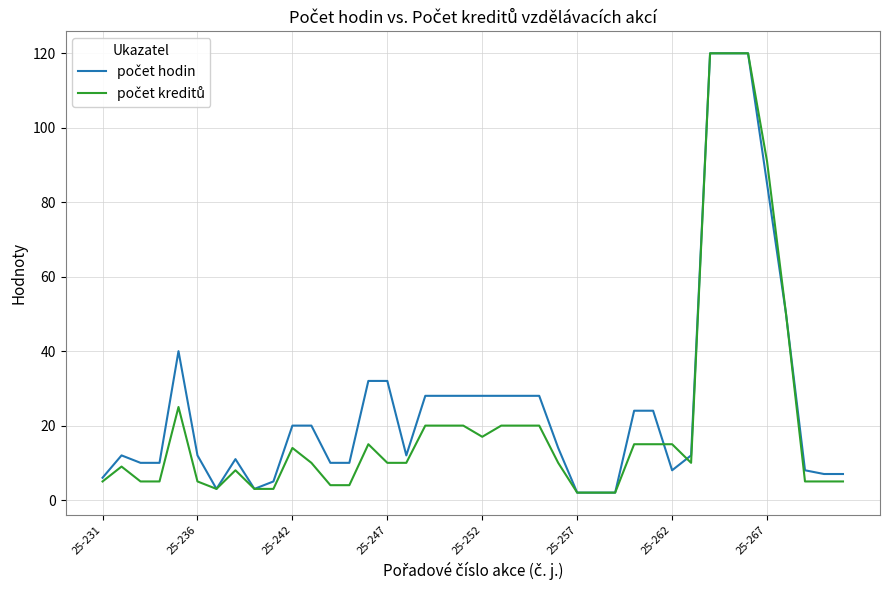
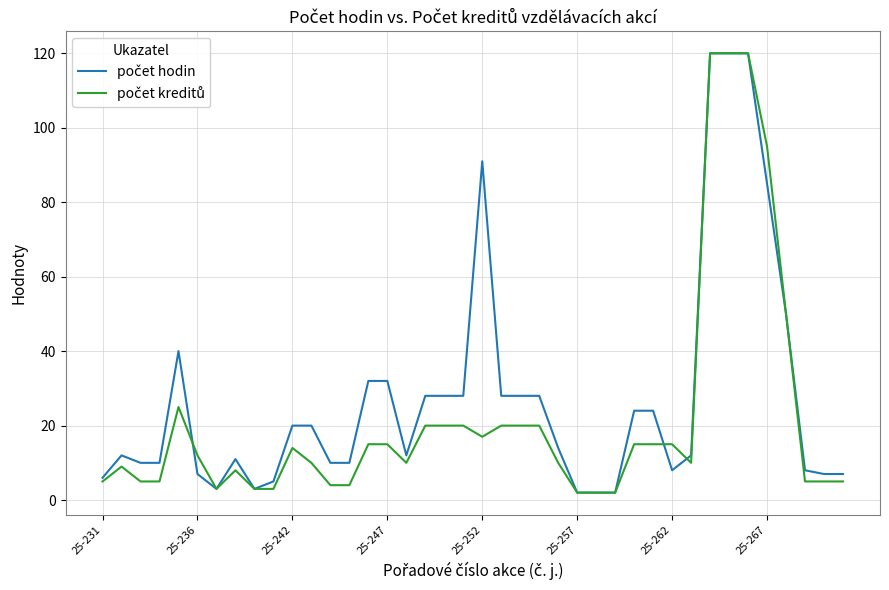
počet hodin, 25-236: 12 -> 7
počet kreditů, 25-236: 5 -> 12
počet kreditů, 25-247: 10 -> 15
počet hodin, 25-252: 28 -> 91
počet kreditů, 25-267: 91 -> 95
